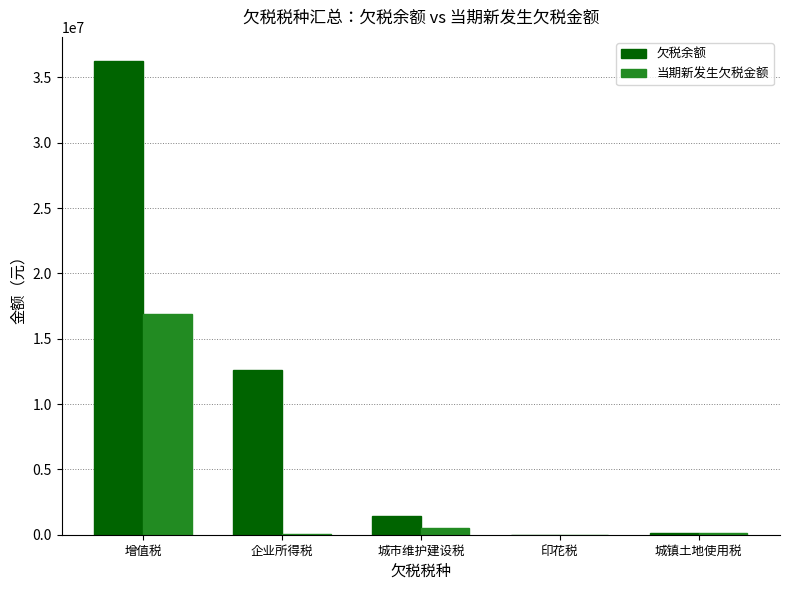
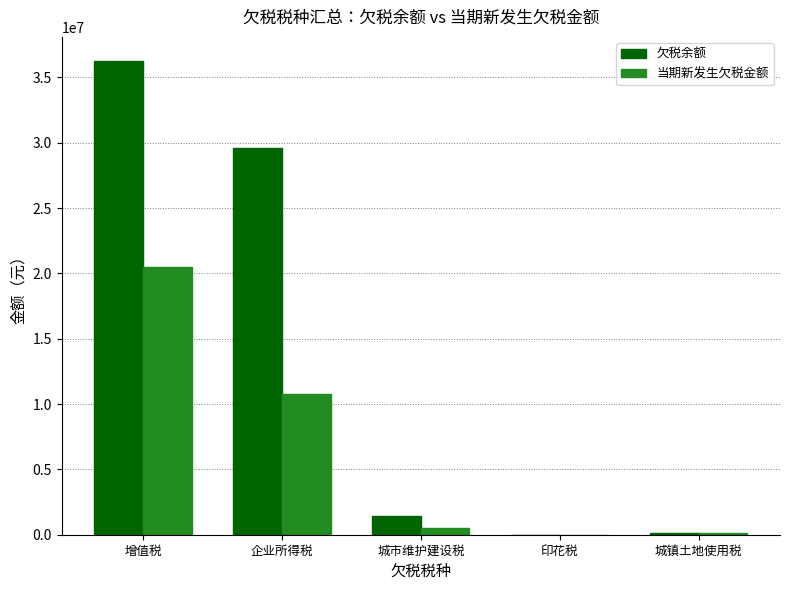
当期新发生欠税金额, 增值税: 16900000 -> 20500000
欠税余额, 企业所得税: 12600000 -> 29600000
当期新发生欠税金额, 企业所得税: 0 -> 10800000
